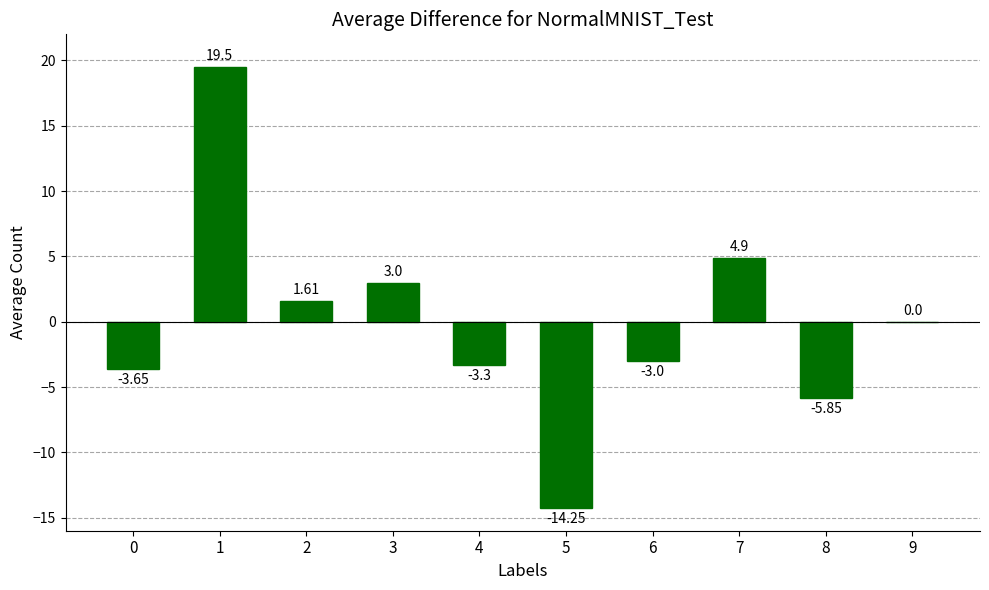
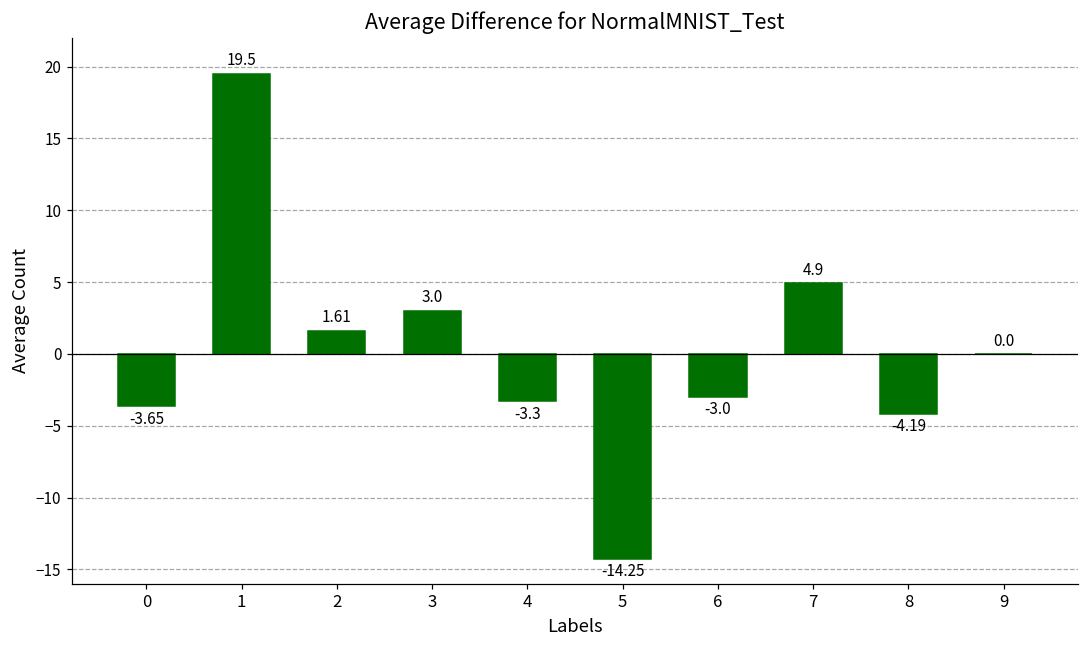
8: -5.85 -> -4.19
